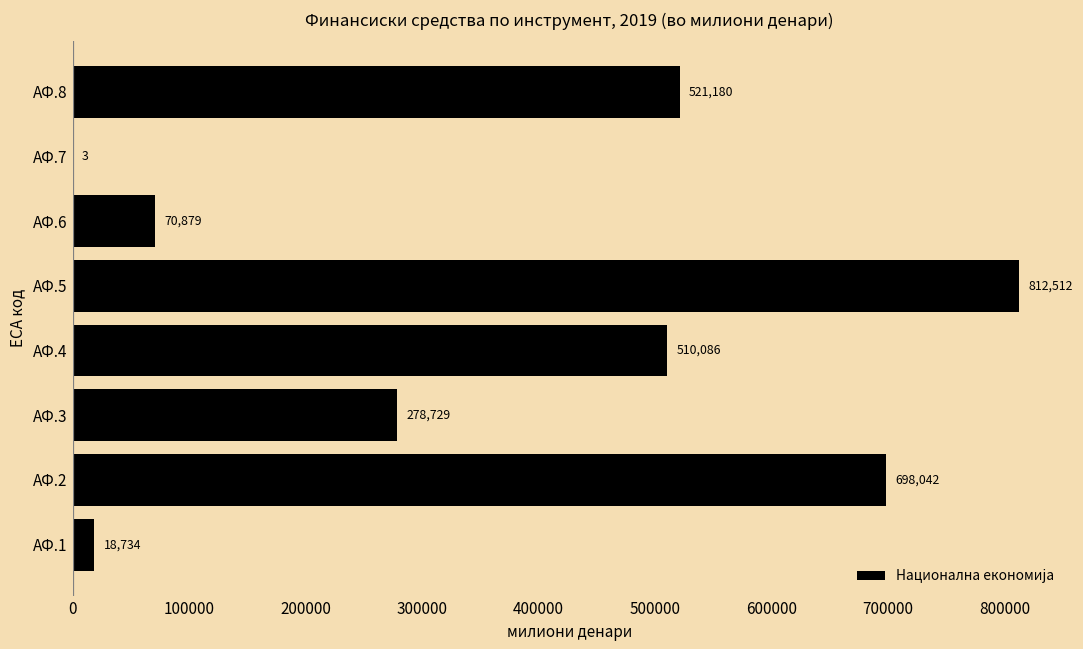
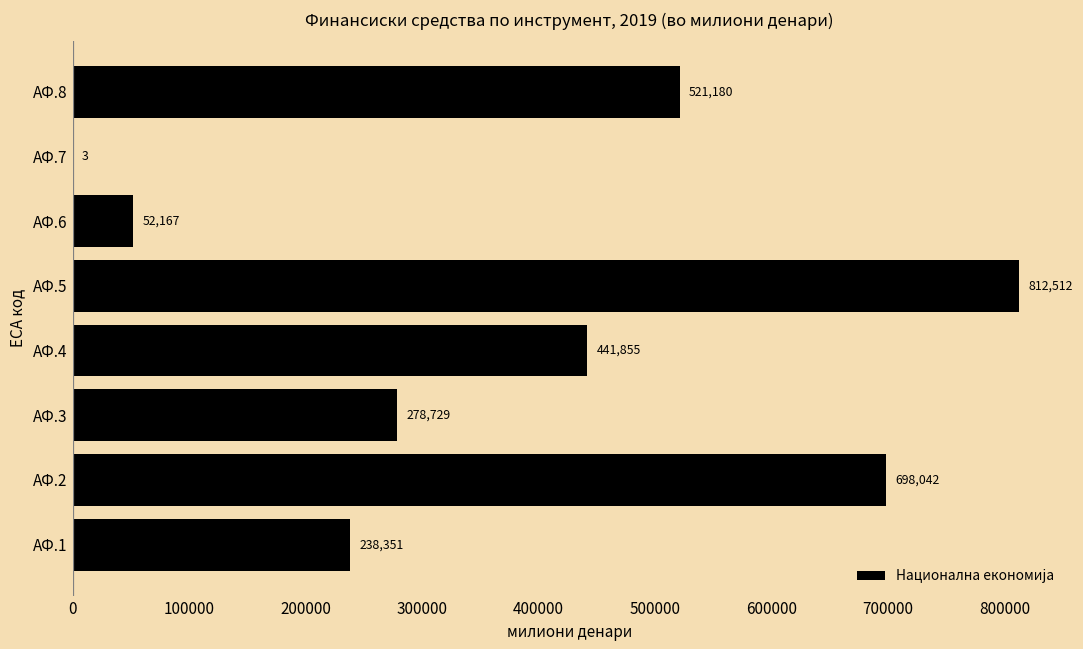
АФ.6: 70,879 -> 52,167
АФ.4: 510,086 -> 441,855
АФ.1: 18,734 -> 238,351
